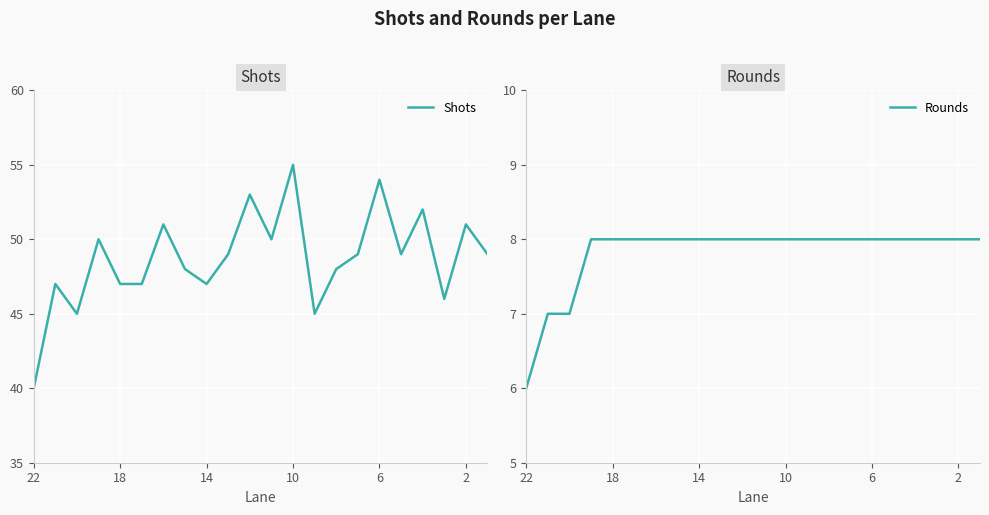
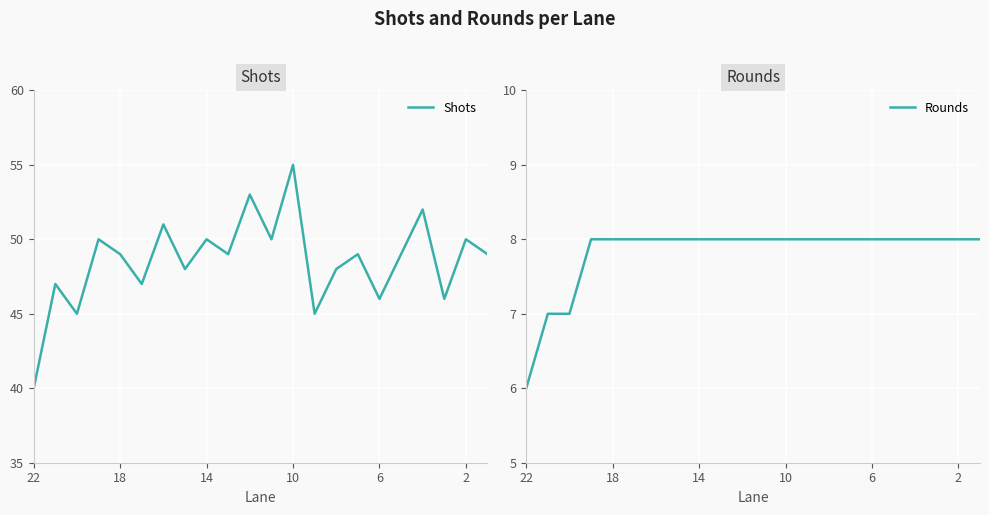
Shots, 18: 47 -> 49
Shots, 14: 47 -> 50
Shots, 6: 54 -> 46
Shots, 2: 51 -> 50
